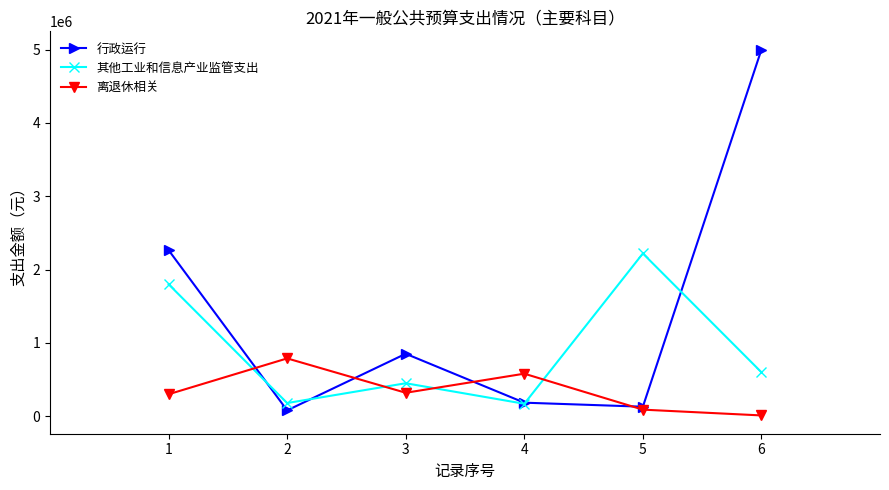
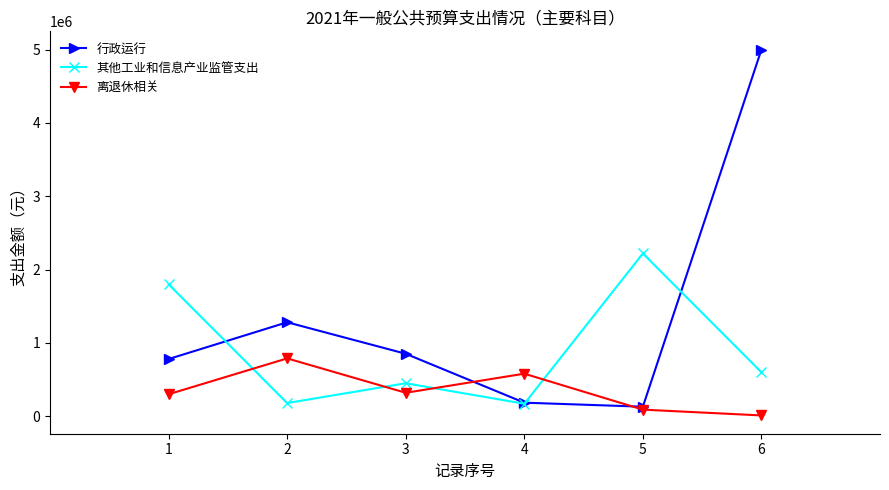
行政运行, 1: 2300000 -> 800000
行政运行, 2: 100000 -> 1300000
